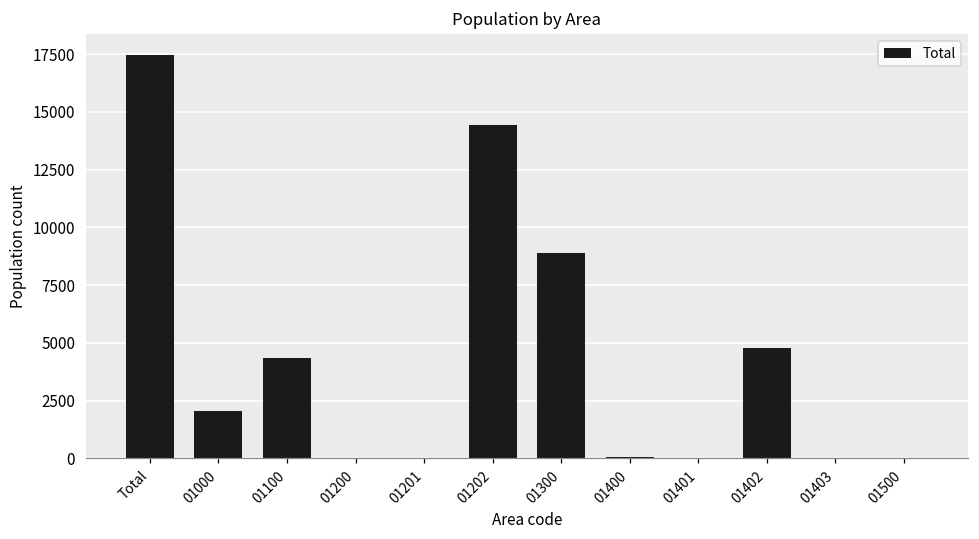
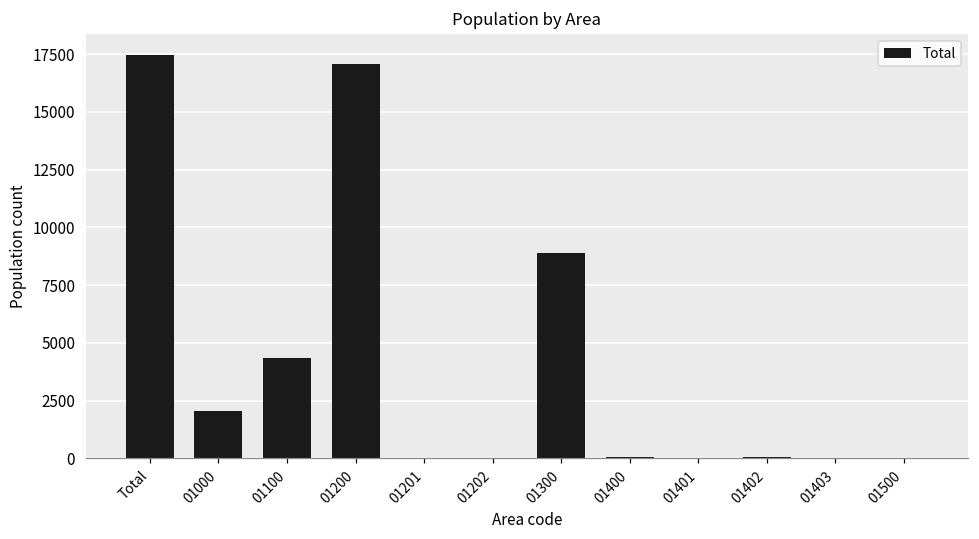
01200: 0 -> 17100
01202: 14400 -> 0
01402: 4800 -> 100
